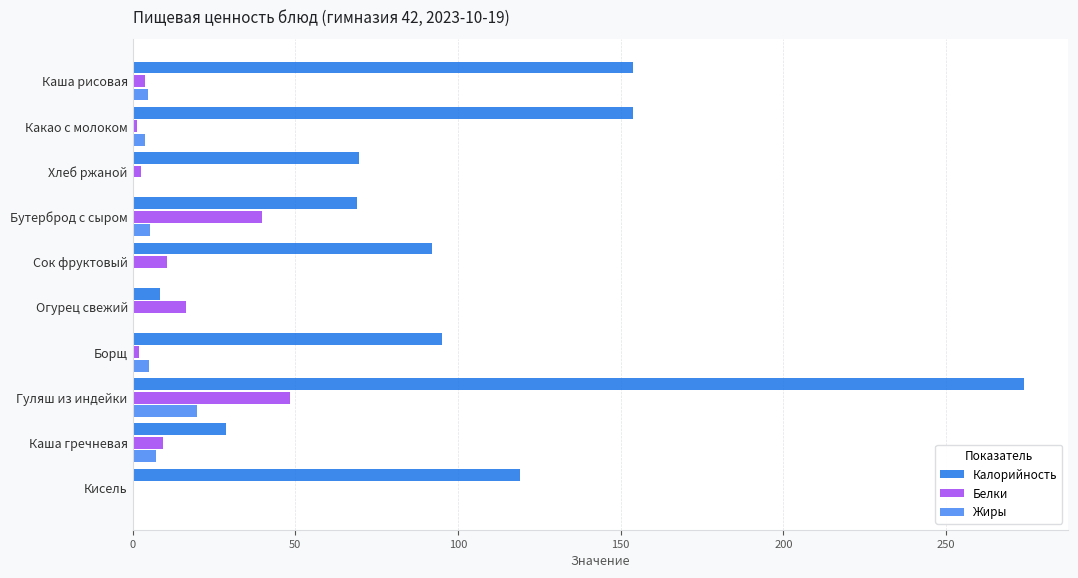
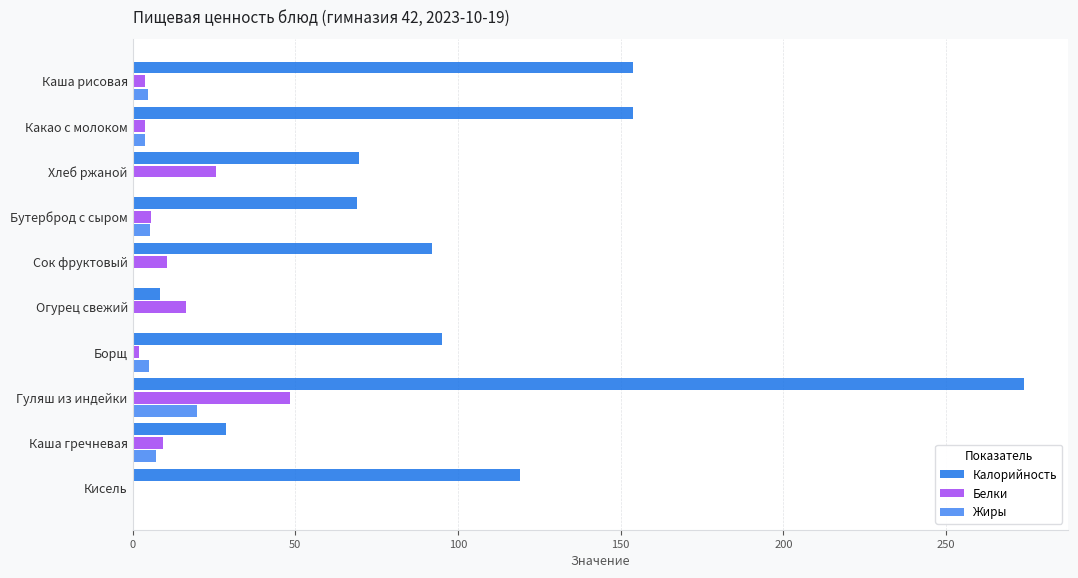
Белки, Какао с молоком: 1 -> 4
Белки, Хлеб ржаной: 3 -> 26
Белки, Бутерброд с сыром: 40 -> 6
